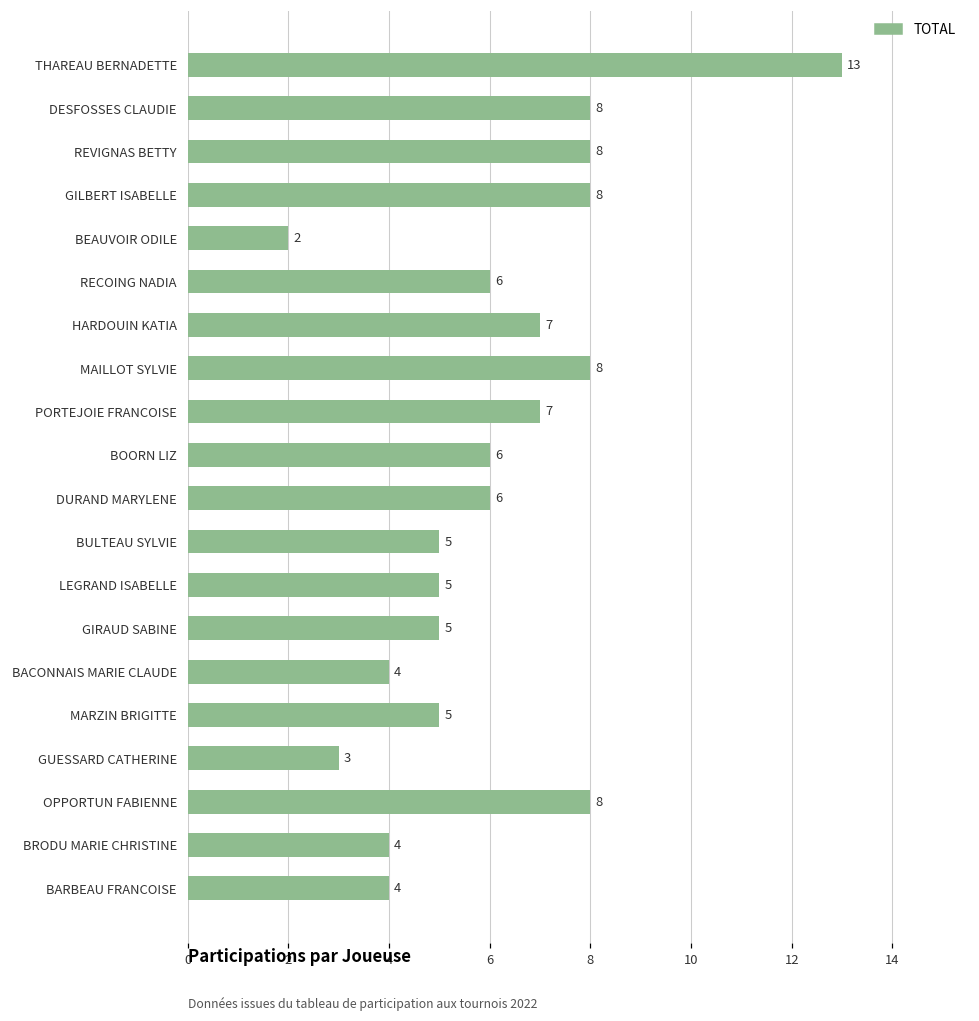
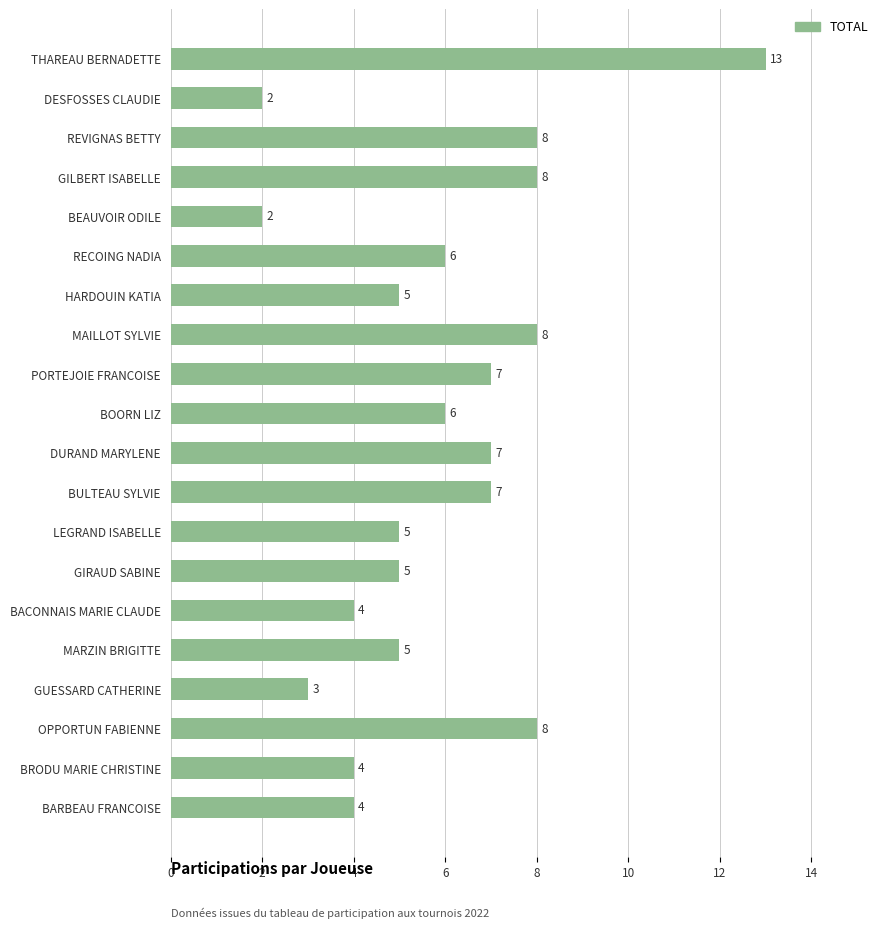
DESFOSSES CLAUDIE: 8 -> 2
HARDOUIN KATIA: 7 -> 5
DURAND MARYLENE: 6 -> 7
BULTEAU SYLVIE: 5 -> 7
